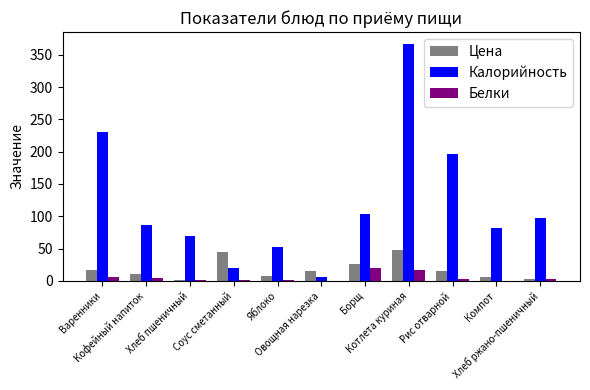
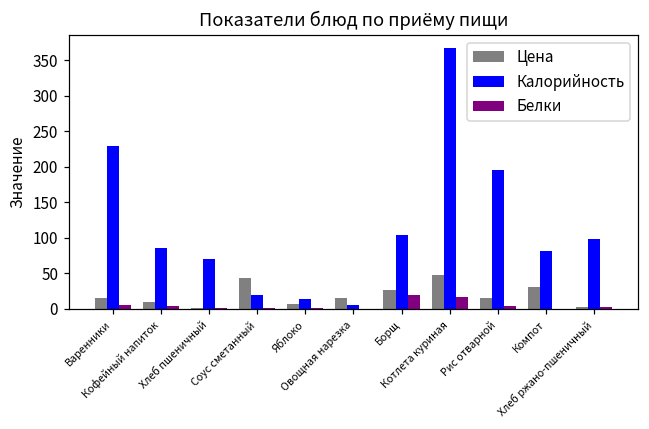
Калорийность, Яблоко: 50 -> 10
Цена, Компот: 10 -> 30
